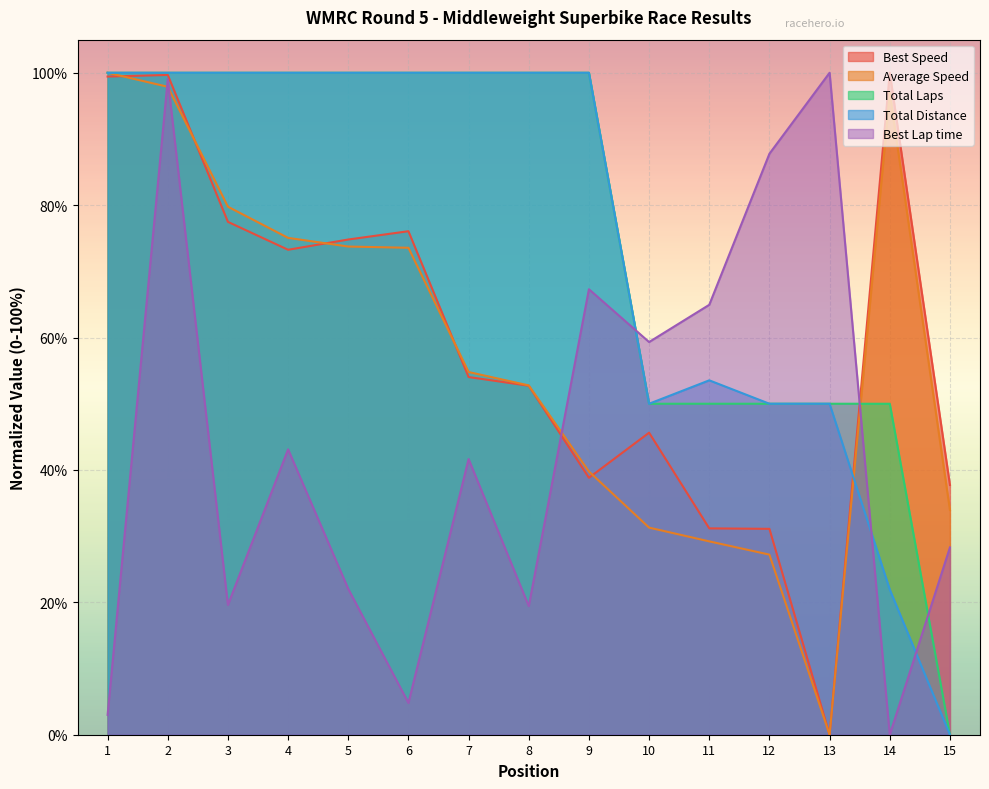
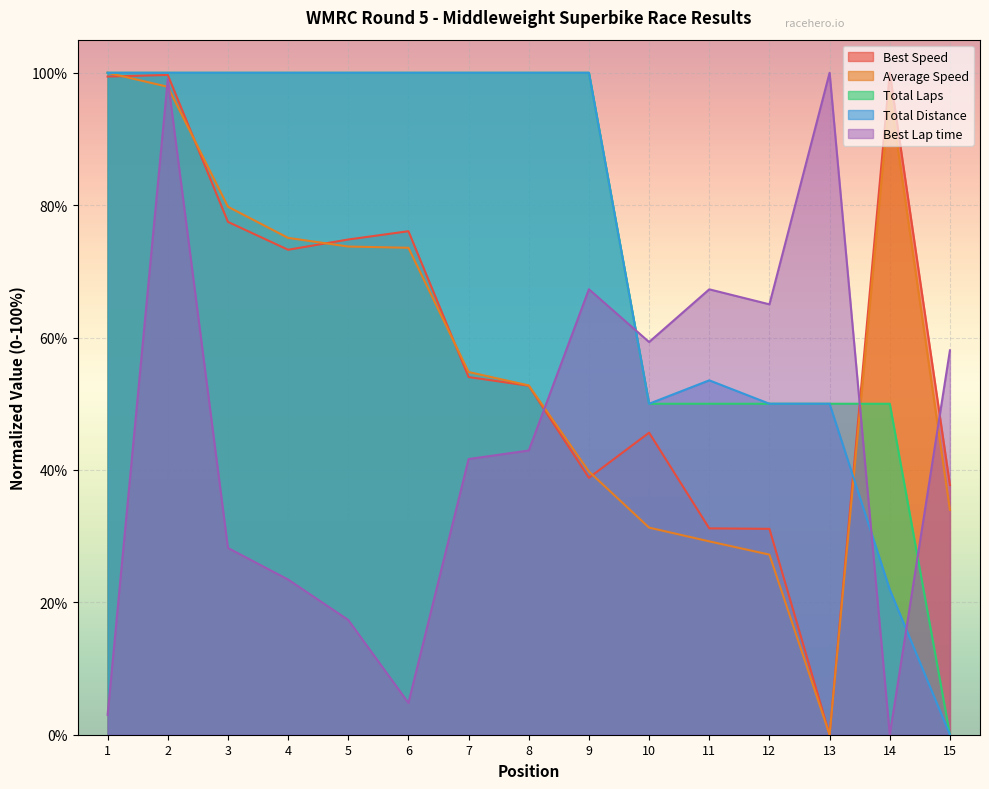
Best Lap time, 3: 20% -> 28%
Best Lap time, 4: 43% -> 23%
Best Lap time, 5: 22% -> 17%
Best Lap time, 8: 19% -> 43%
Best Lap time, 11: 65% -> 67%
Best Lap time, 12: 88% -> 65%
Best Lap time, 15: 28% -> 58%
